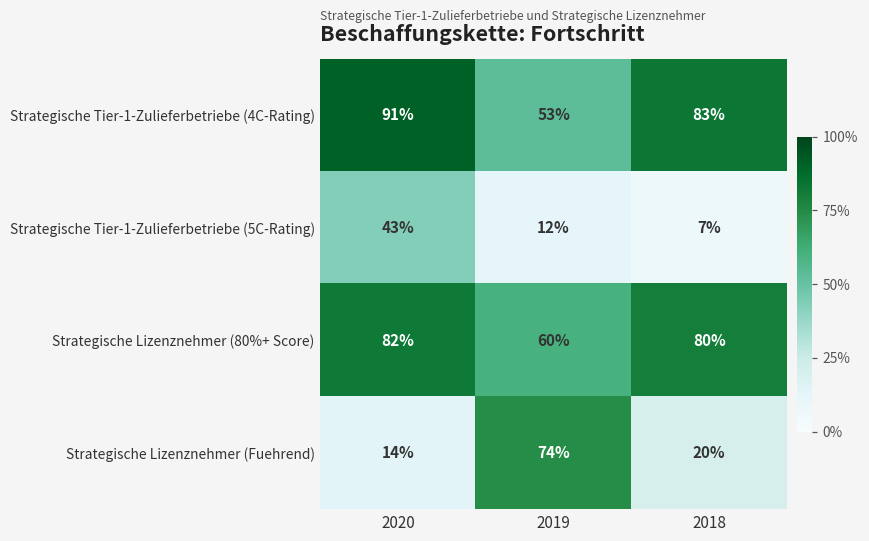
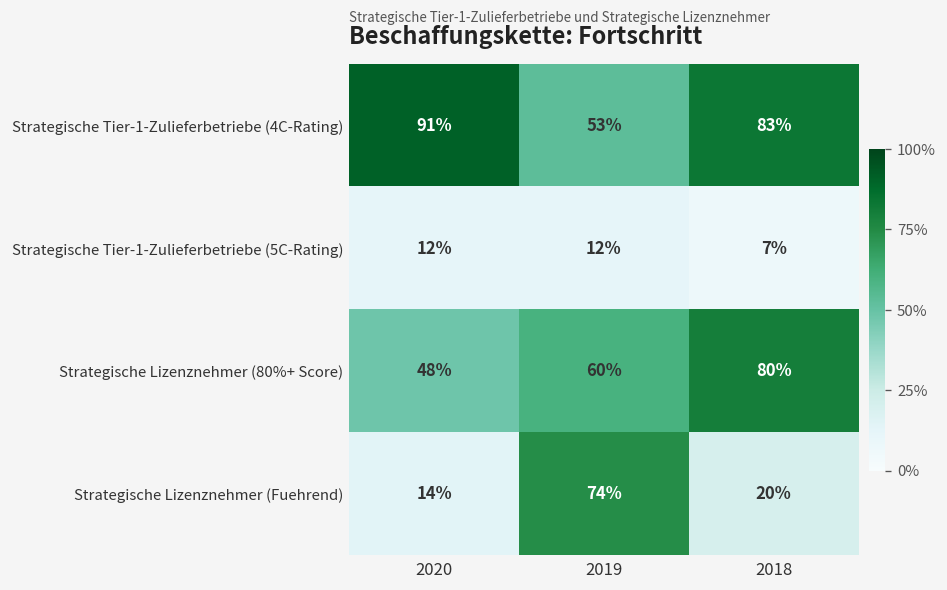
Strategische Tier-1-Zulieferbetriebe (5C-Rating), 2020: 43% -> 12%
Strategische Lizenznehmer (80%+ Score), 2020: 82% -> 48%
